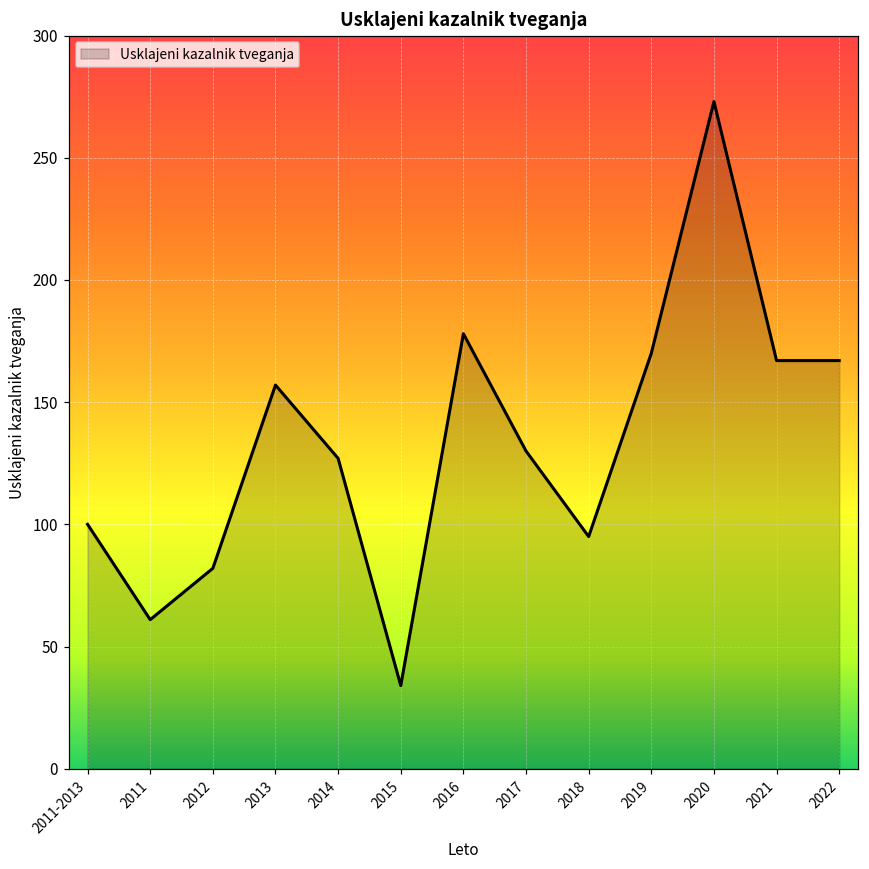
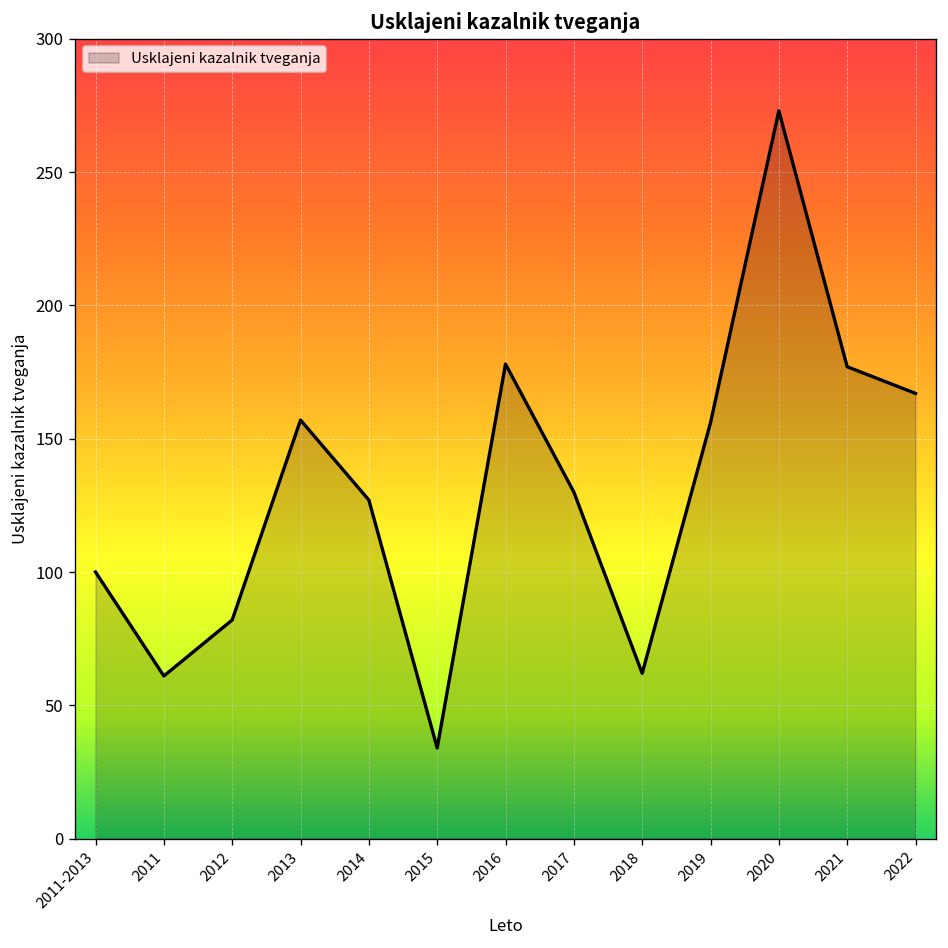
2018: 95 -> 62
2019: 170 -> 156
2021: 167 -> 177
